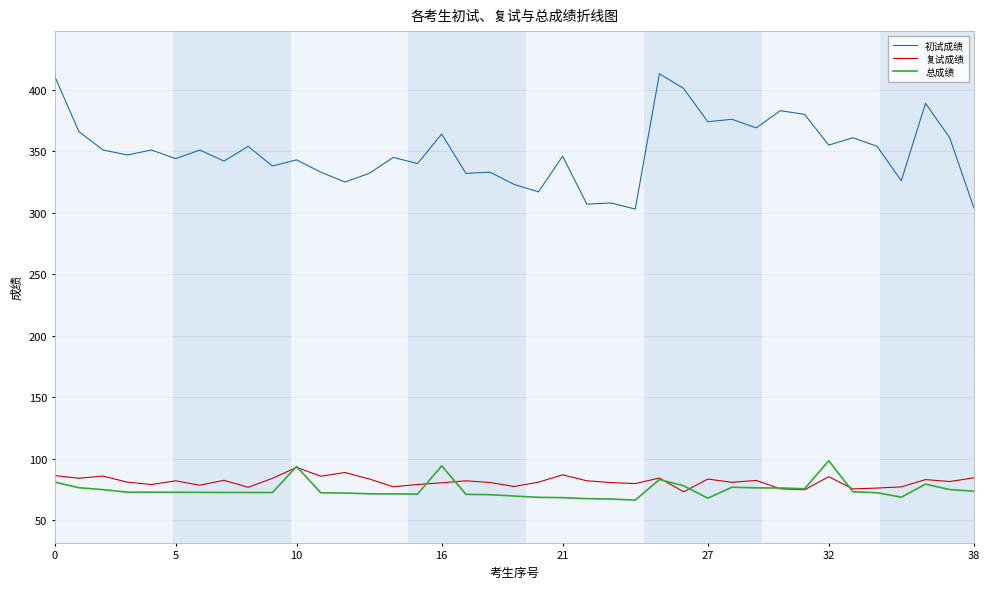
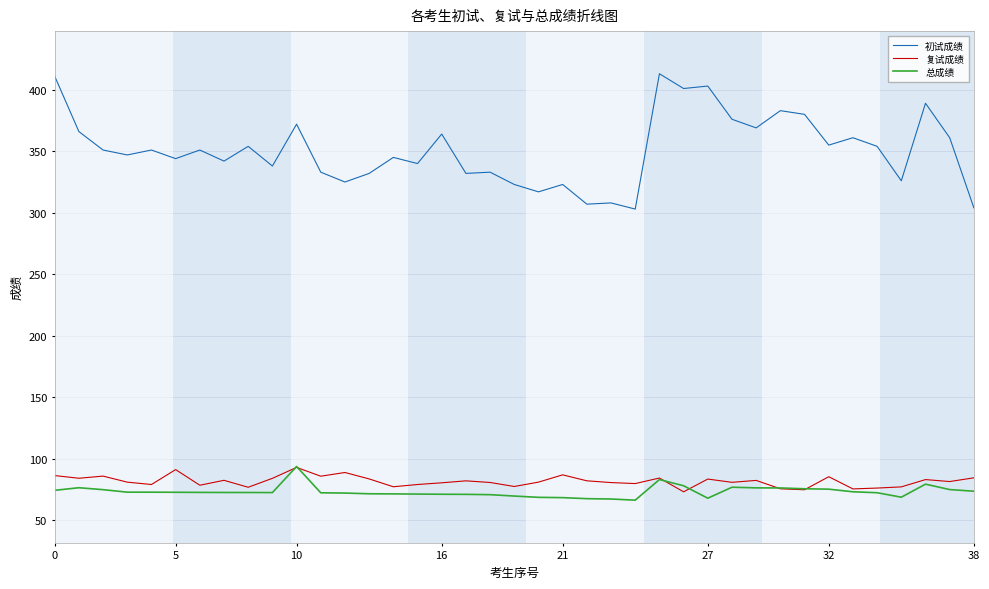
总成绩, 0: 81 -> 74
复试成绩, 5: 82 -> 91
初试成绩, 10: 343 -> 372
总成绩, 16: 94 -> 71
初试成绩, 21: 346 -> 323
初试成绩, 27: 374 -> 403
总成绩, 32: 98 -> 75
